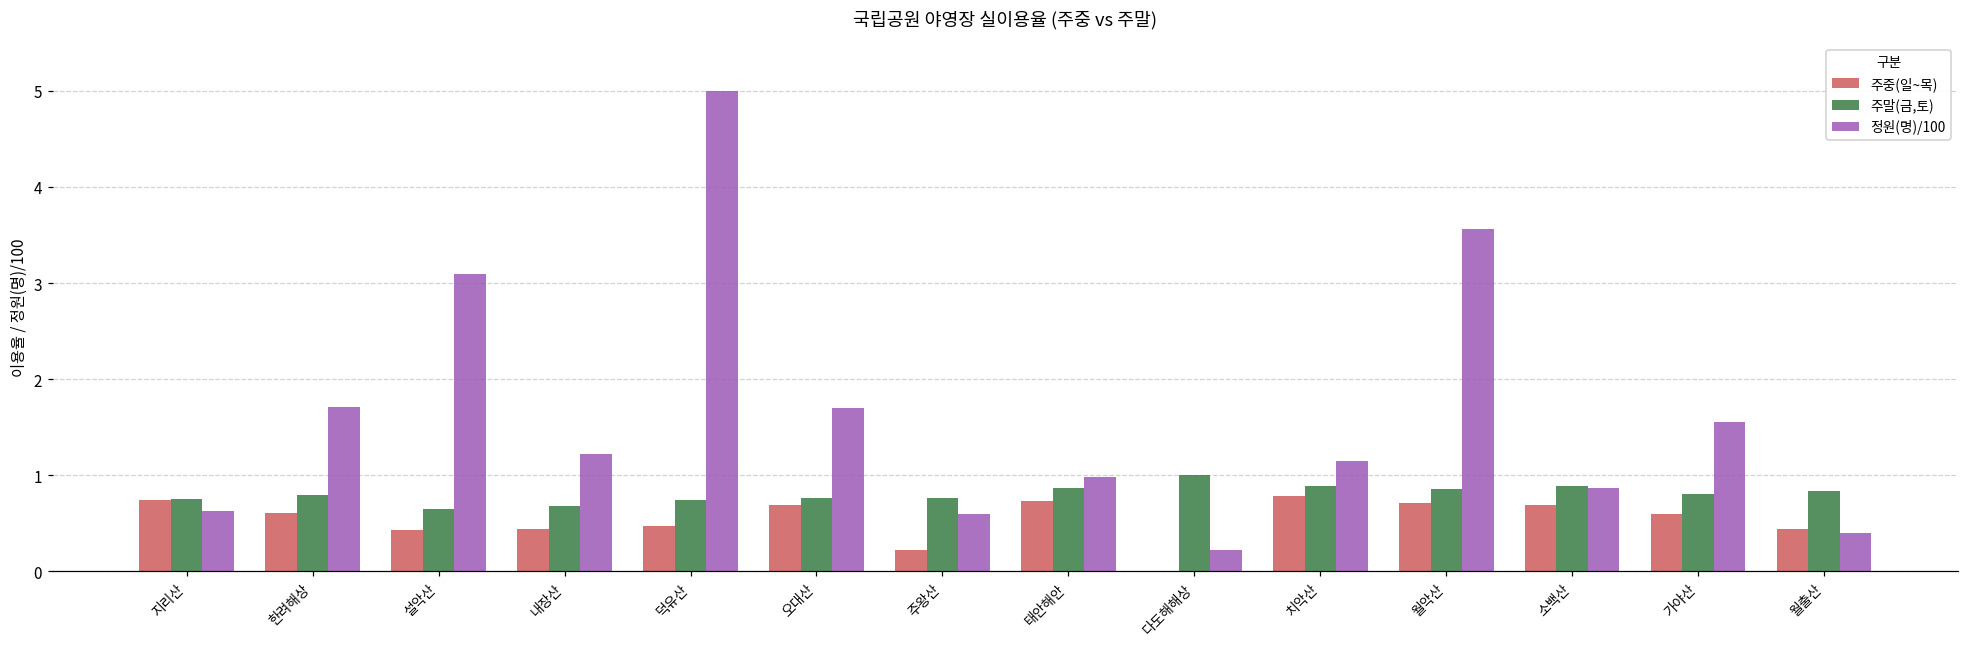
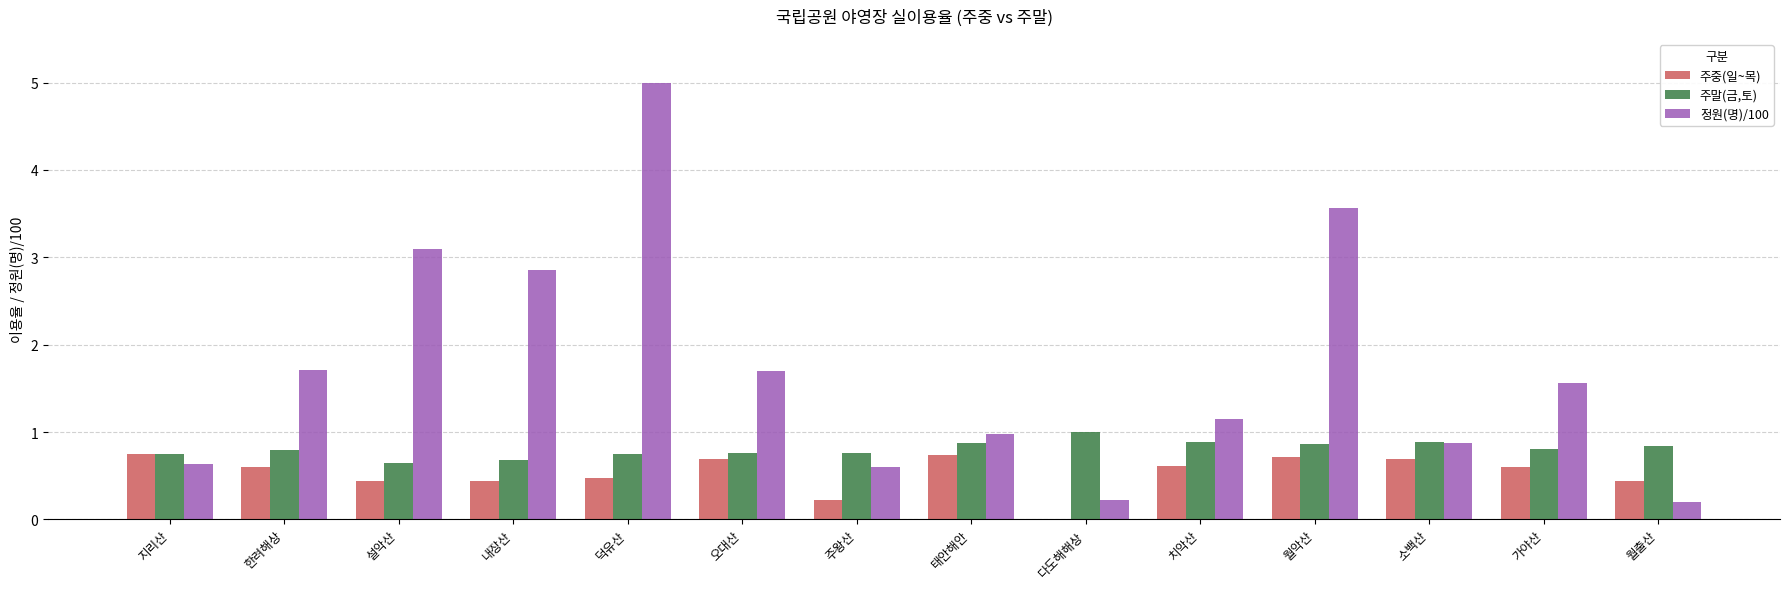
정원(명)/100, 내장산: 1.2 -> 2.9
주중(일~목), 치악산: 0.8 -> 0.6
정원(명)/100, 월출산: 0.4 -> 0.2
